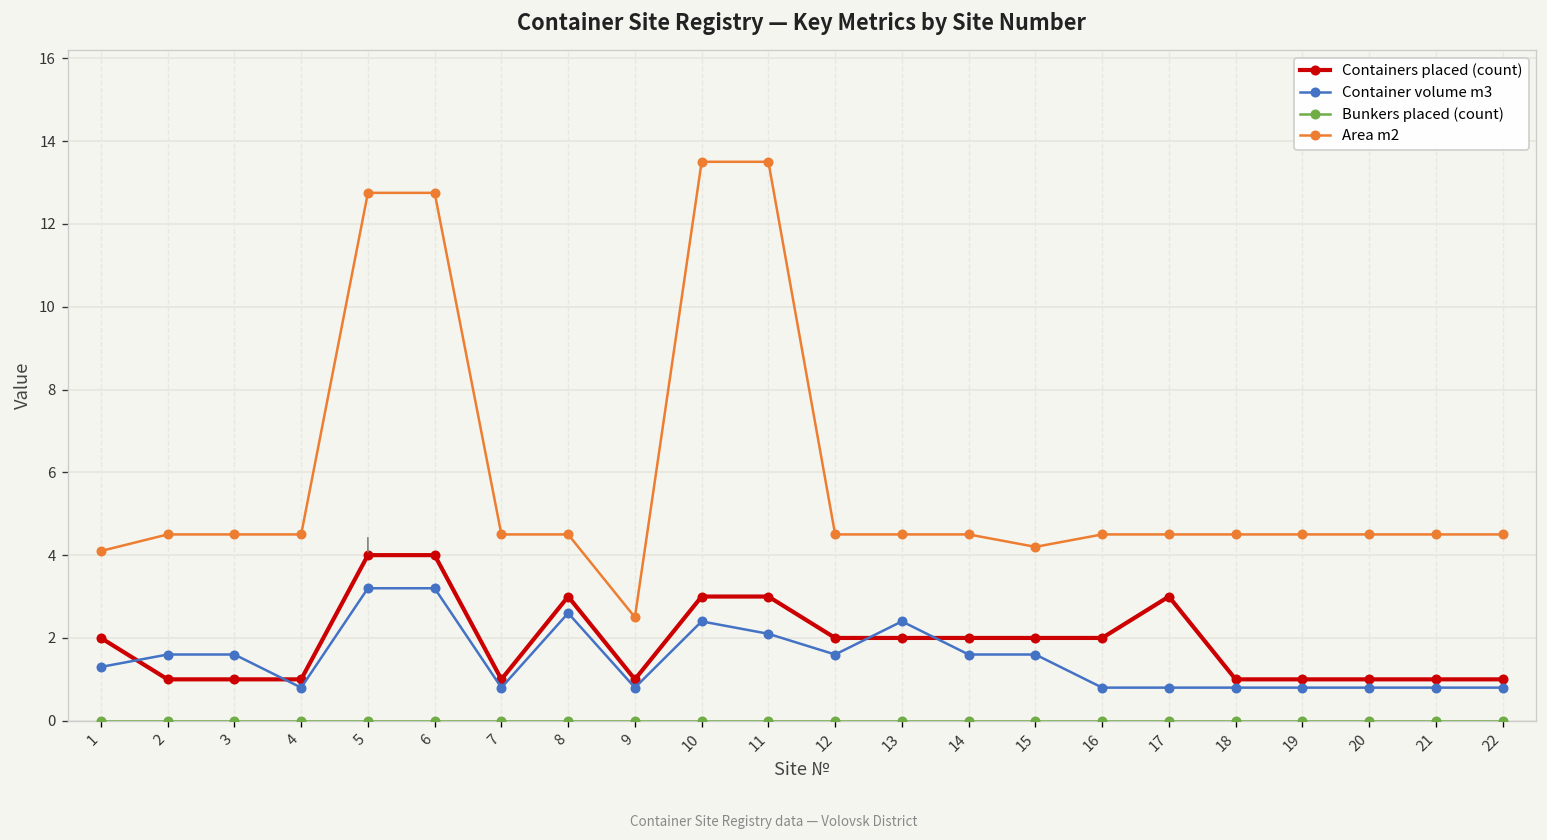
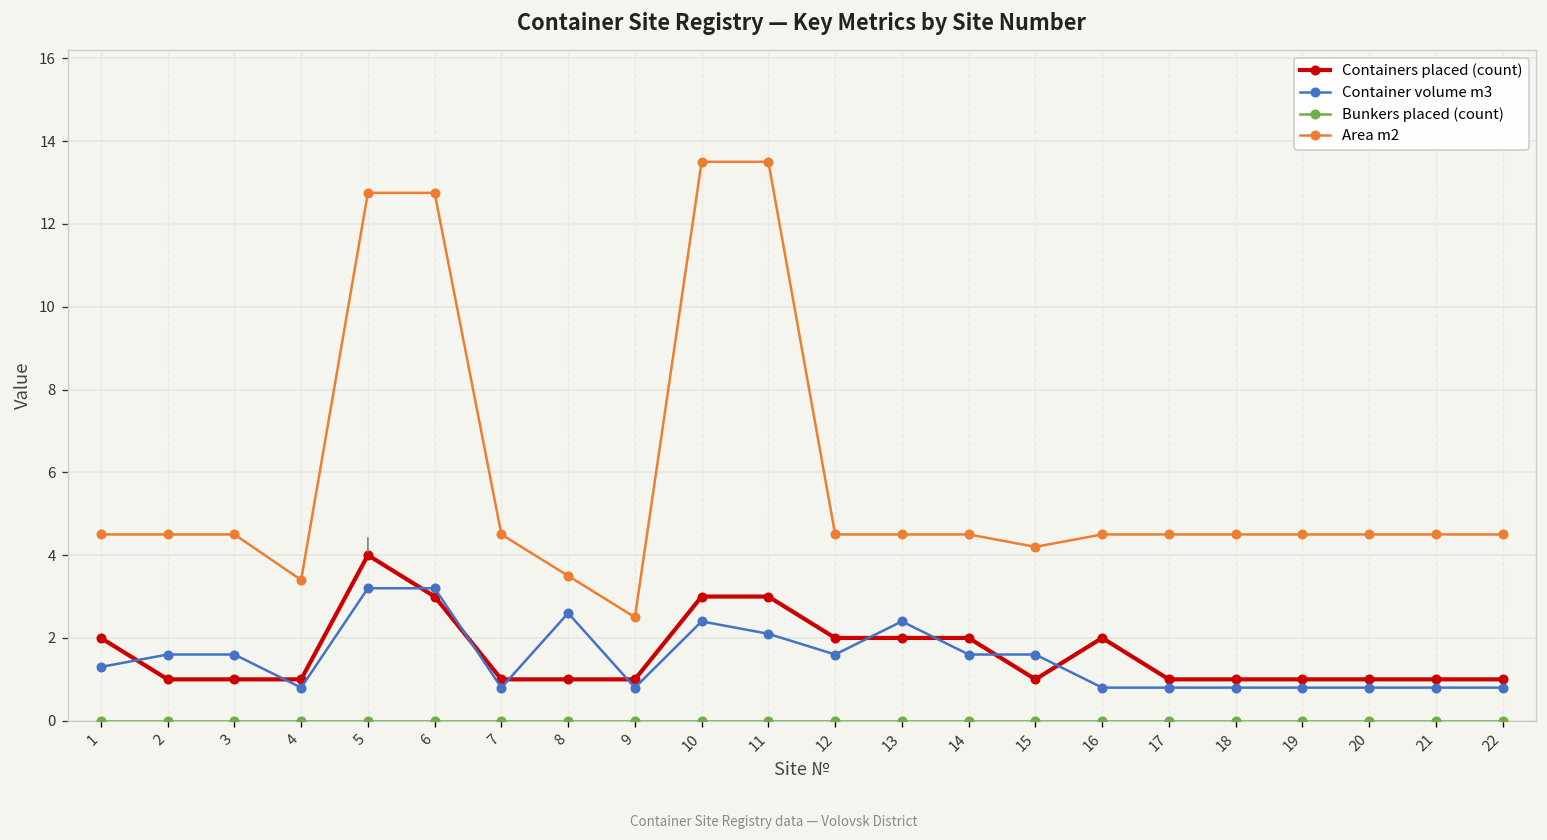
Area m2, 1: 4.1 -> 4.5
Area m2, 4: 4.5 -> 3.4
Containers placed (count), 6: 4 -> 3
Containers placed (count), 8: 3 -> 1
Area m2, 8: 4.5 -> 3.5
Containers placed (count), 15: 2 -> 1
Containers placed (count), 17: 3 -> 1
